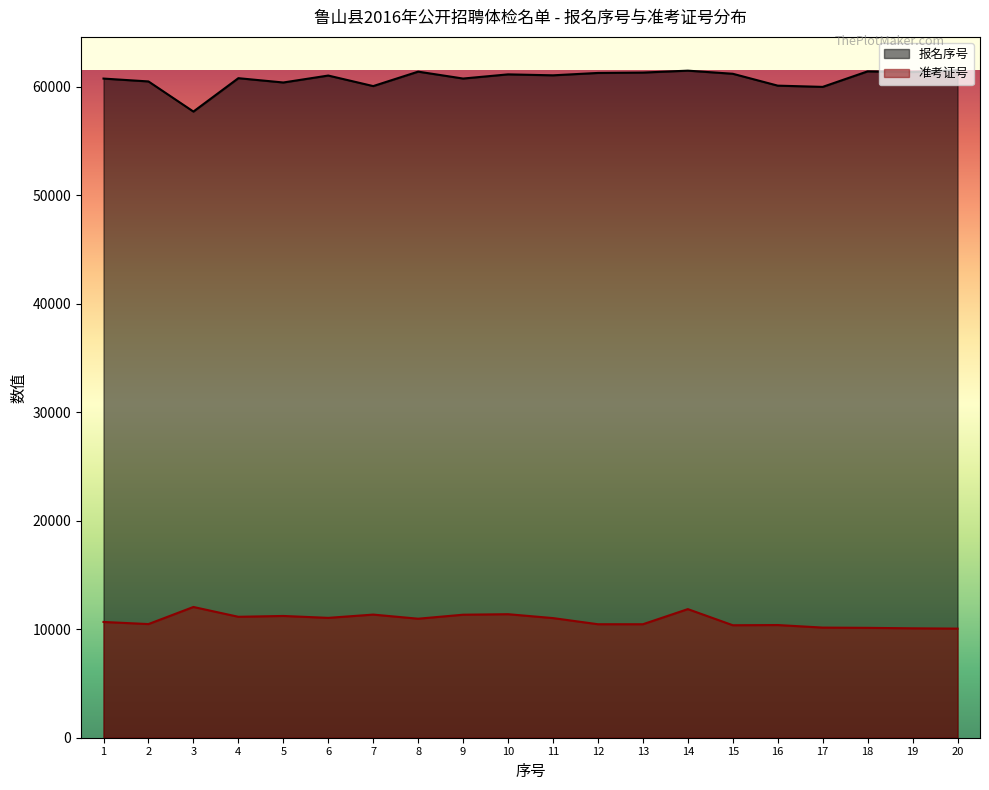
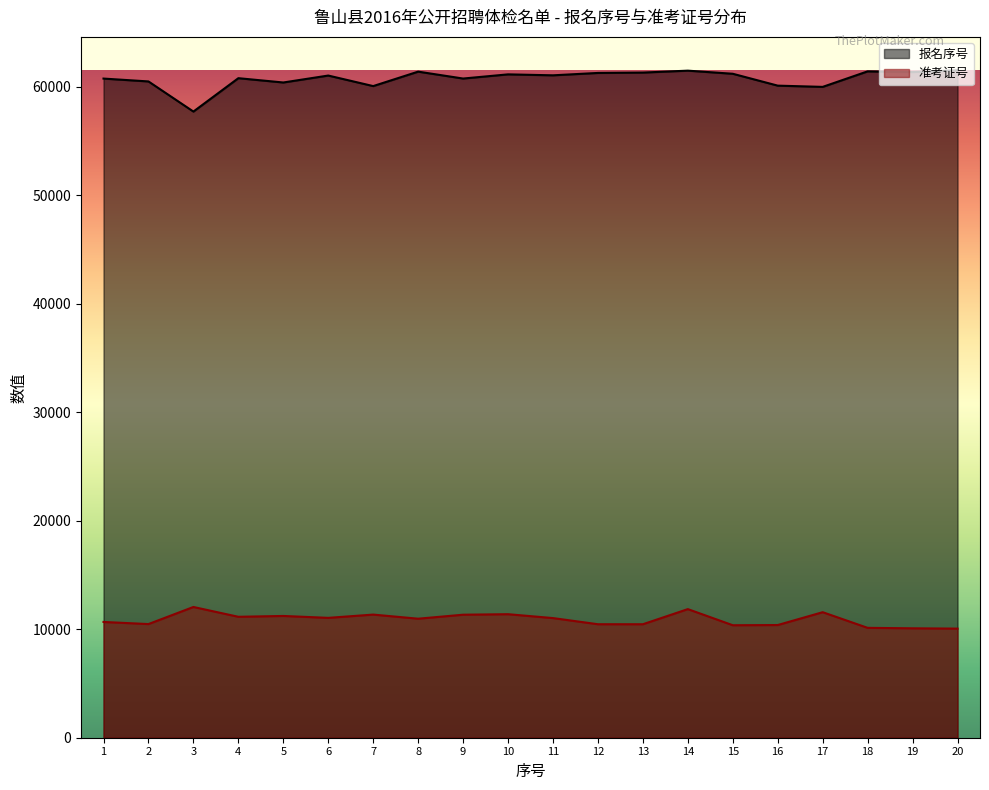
准考证号, 17: 10200 -> 11600
